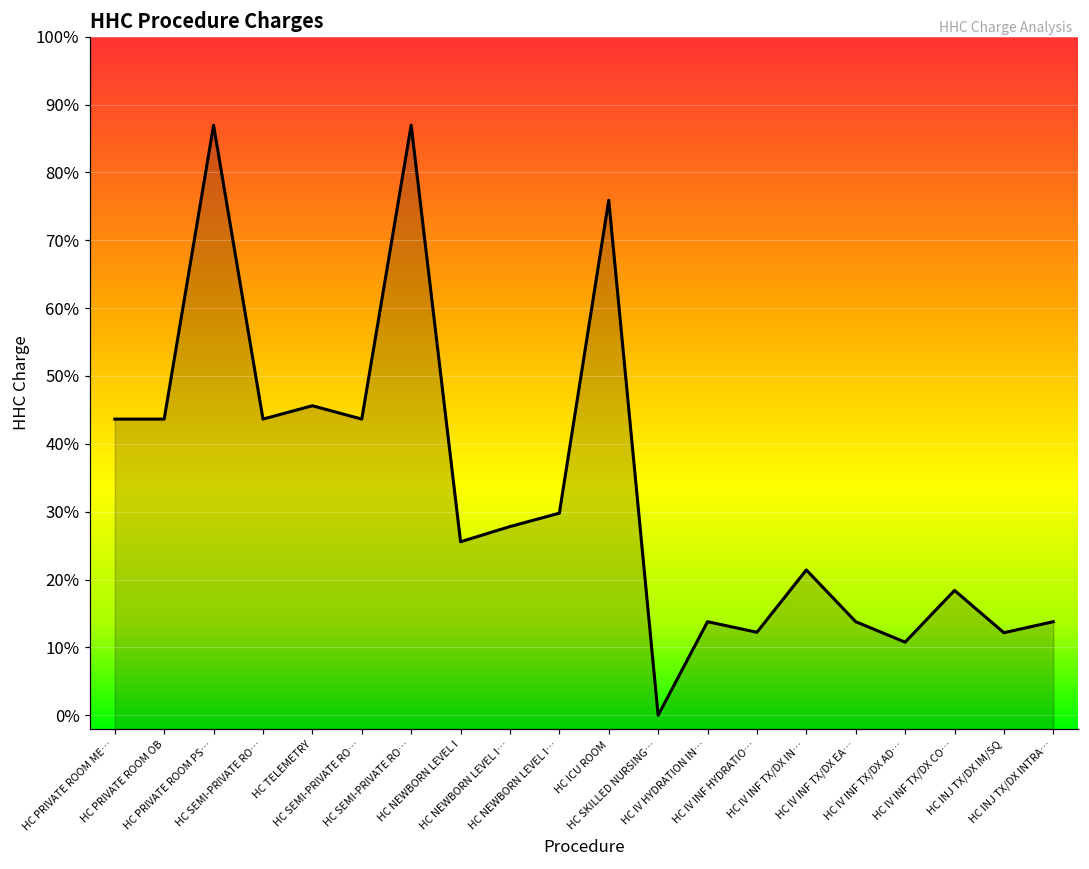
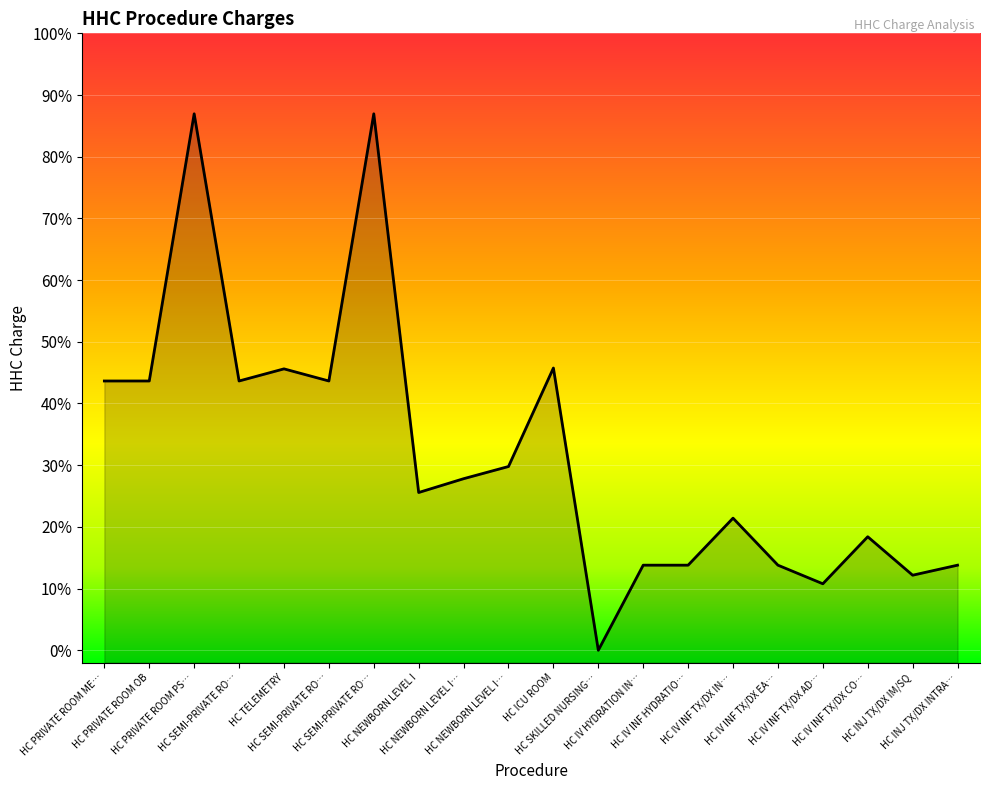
HC ICU ROOM: 76% -> 46%
HC IV INF HYDRATIO…: 12% -> 14%
